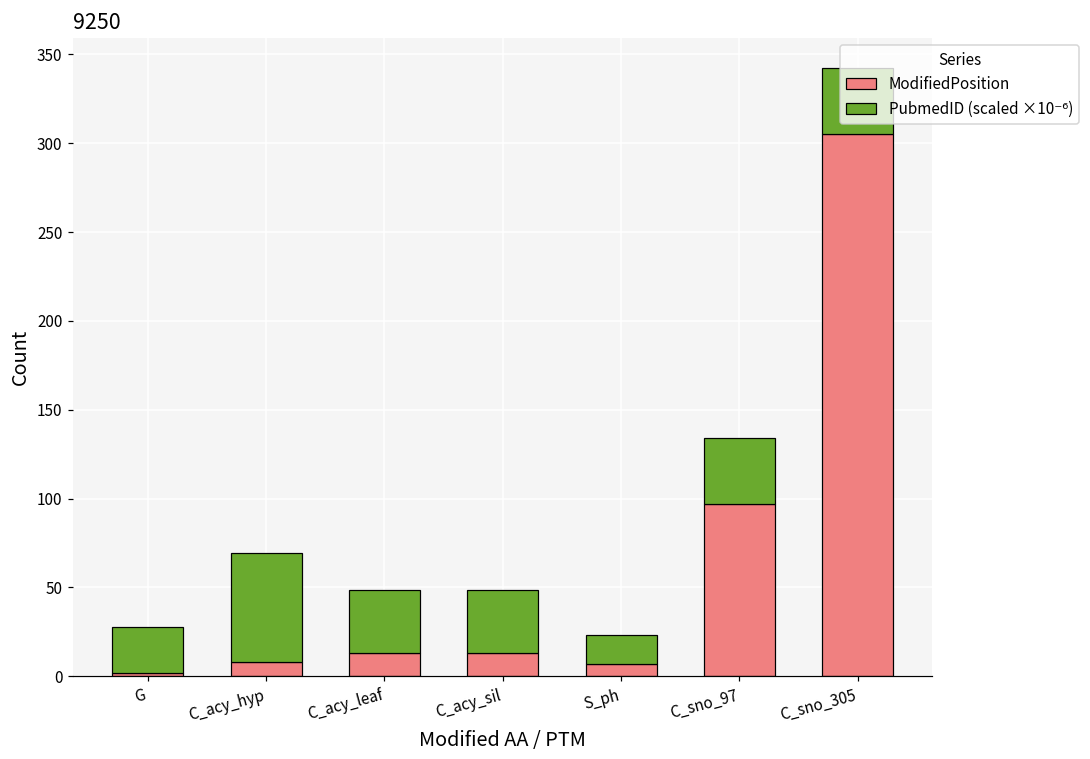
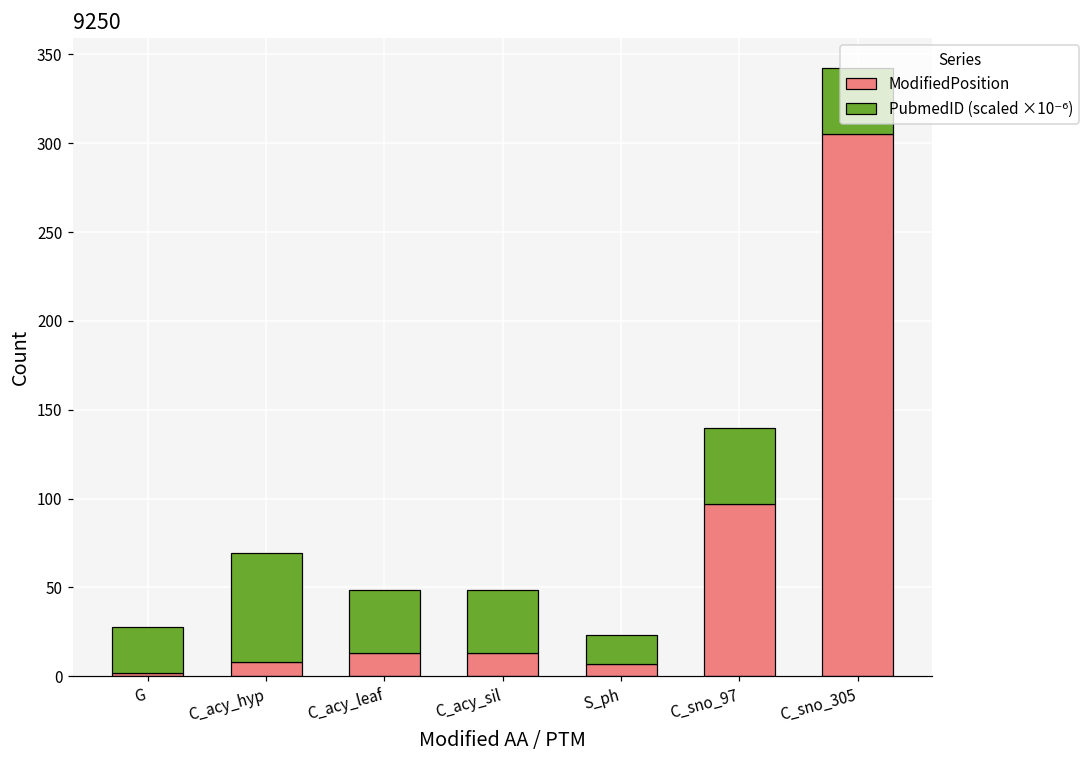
PubmedID (scaled ×10⁻⁶), C_sno_97: 37 -> 43
